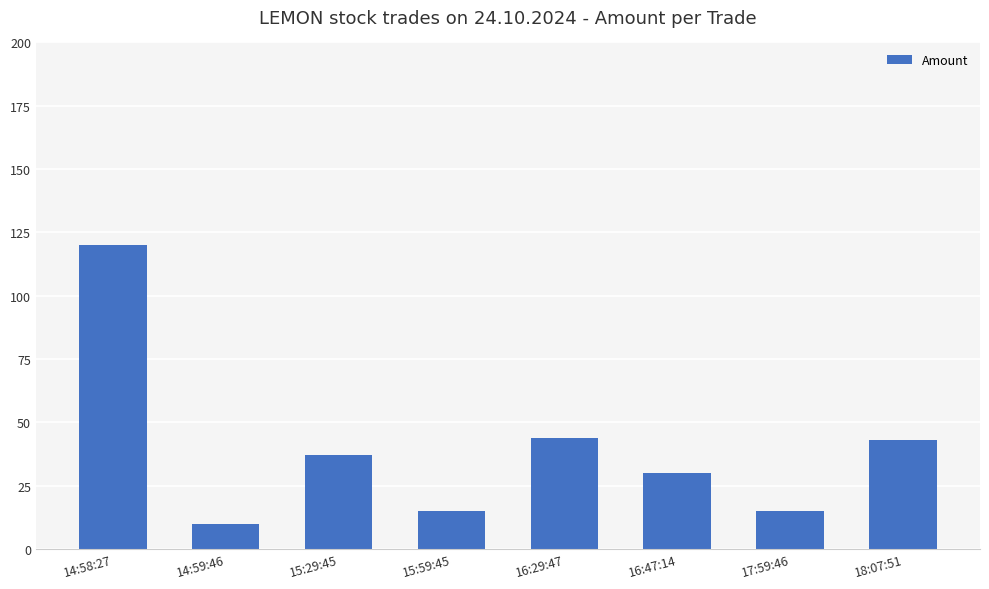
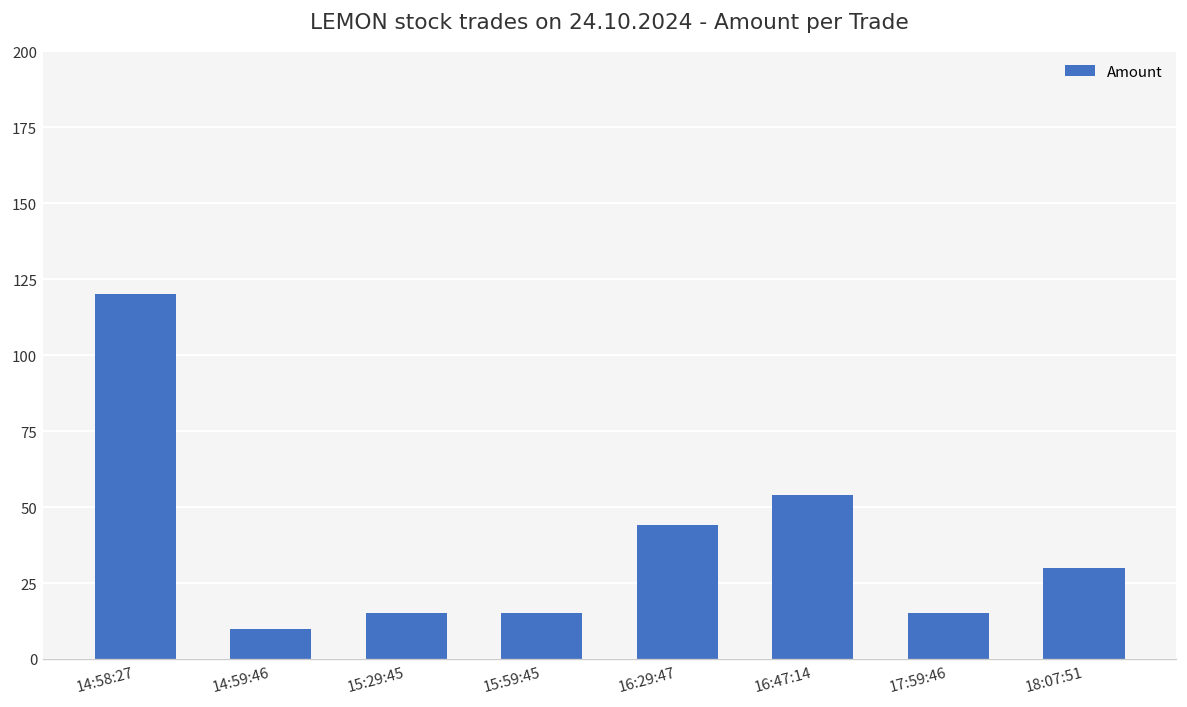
15:29:45: 37 -> 15
16:47:14: 30 -> 54
18:07:51: 43 -> 30
